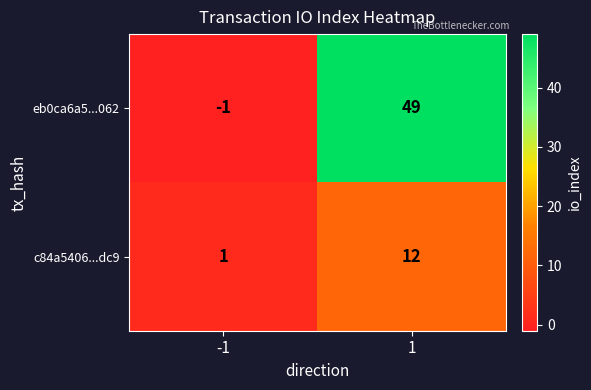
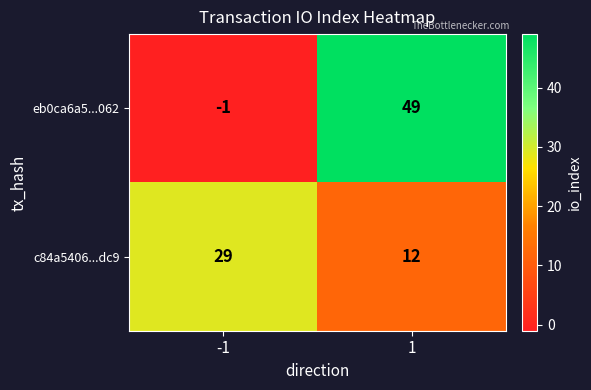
c84a5406...dc9, -1: 1 -> 29
